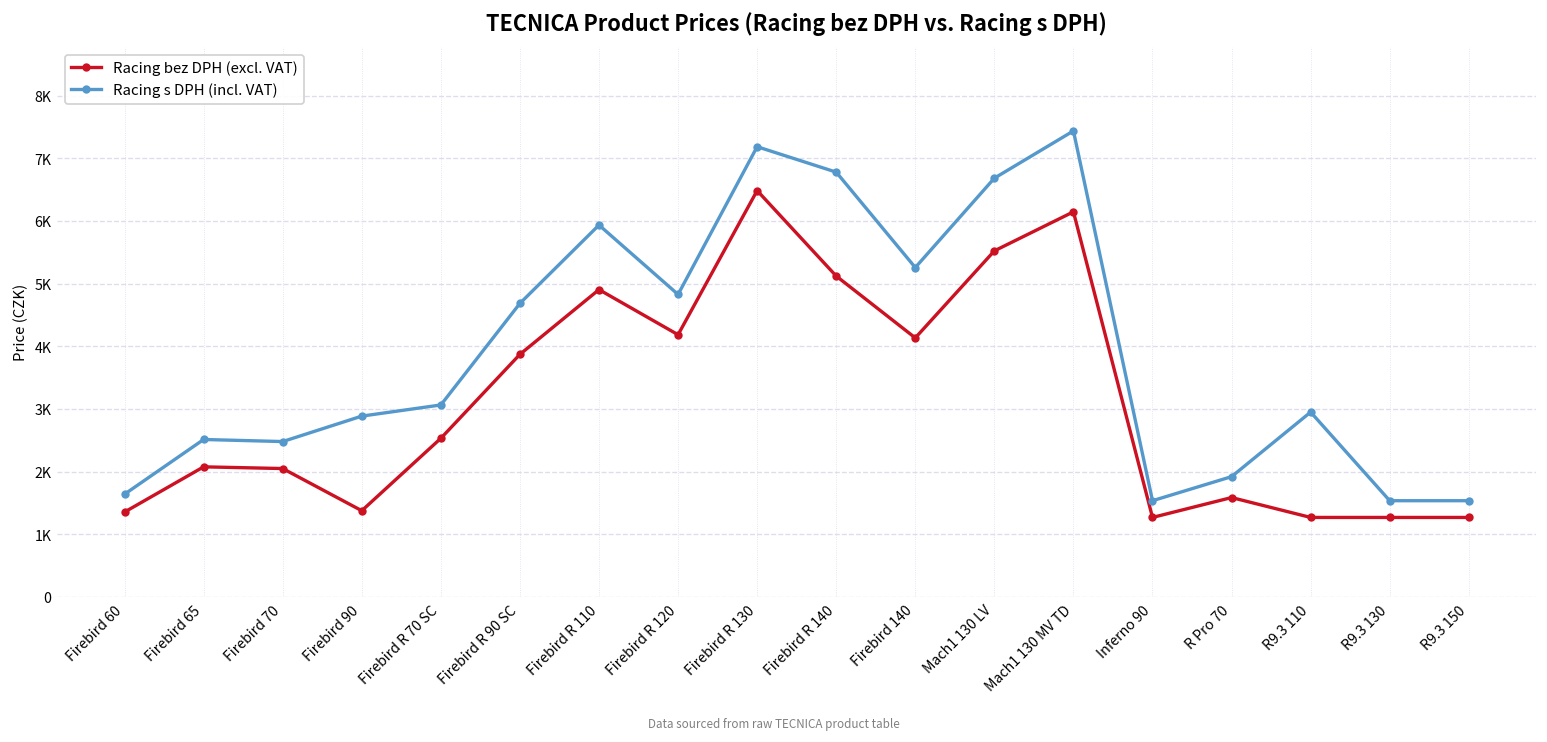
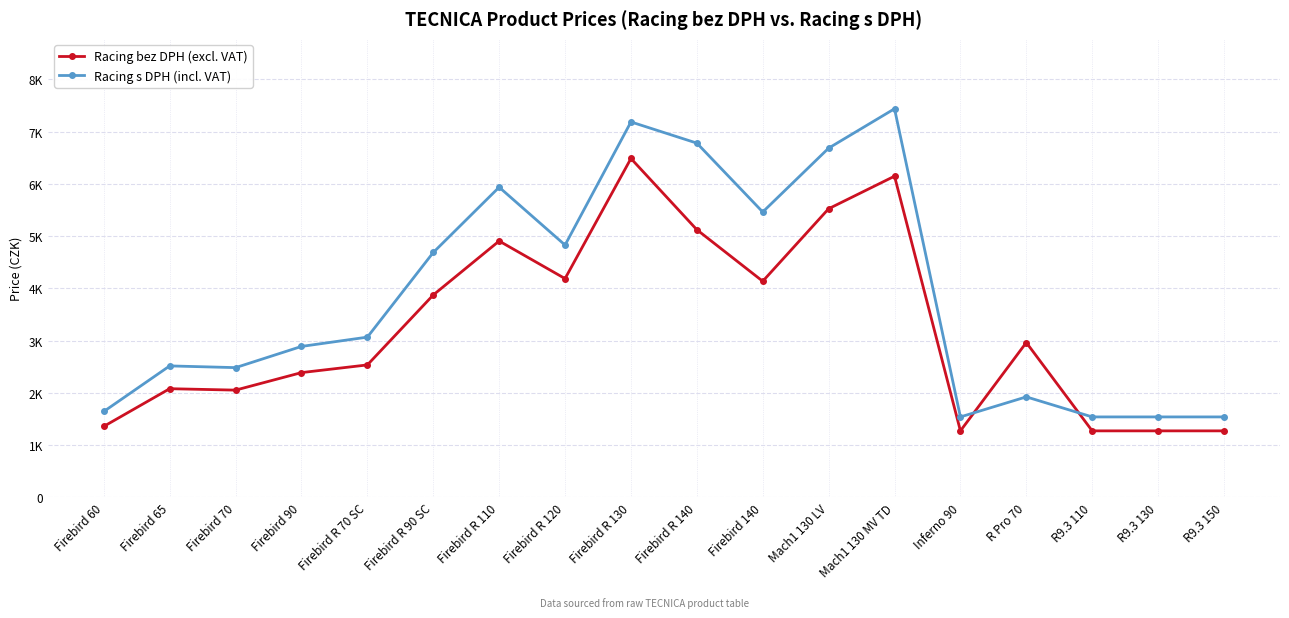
Racing bez DPH (excl. VAT), Firebird 90: 1400 -> 2400
Racing s DPH (incl. VAT), Firebird 140: 5300 -> 5500
Racing bez DPH (excl. VAT), R Pro 70: 1600 -> 3000
Racing s DPH (incl. VAT), R9.3 110: 3000 -> 1500
